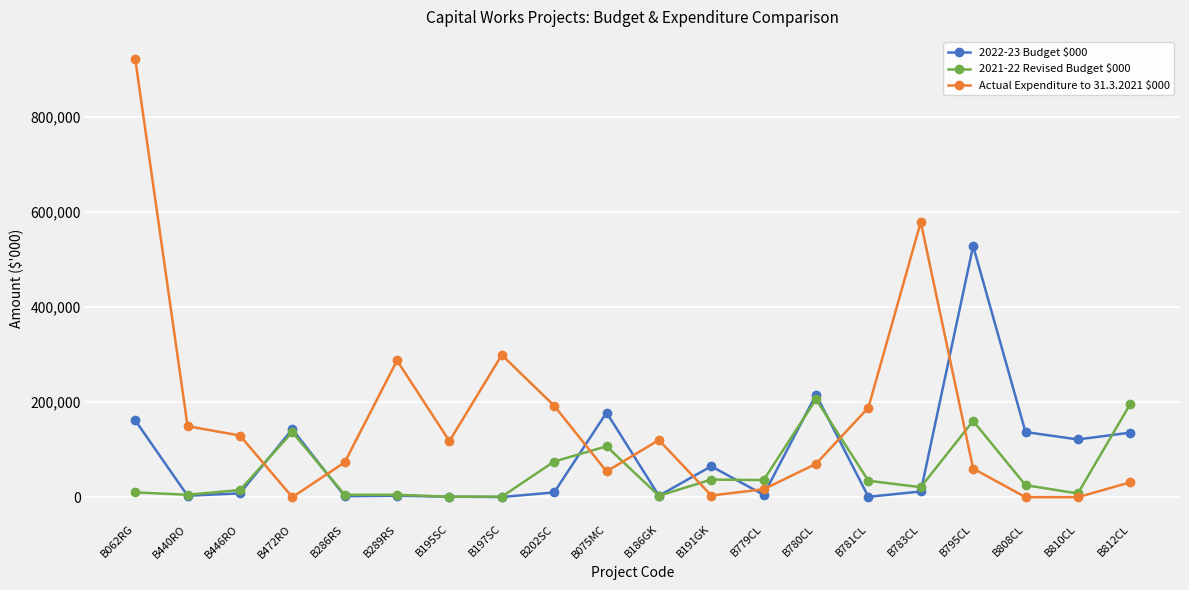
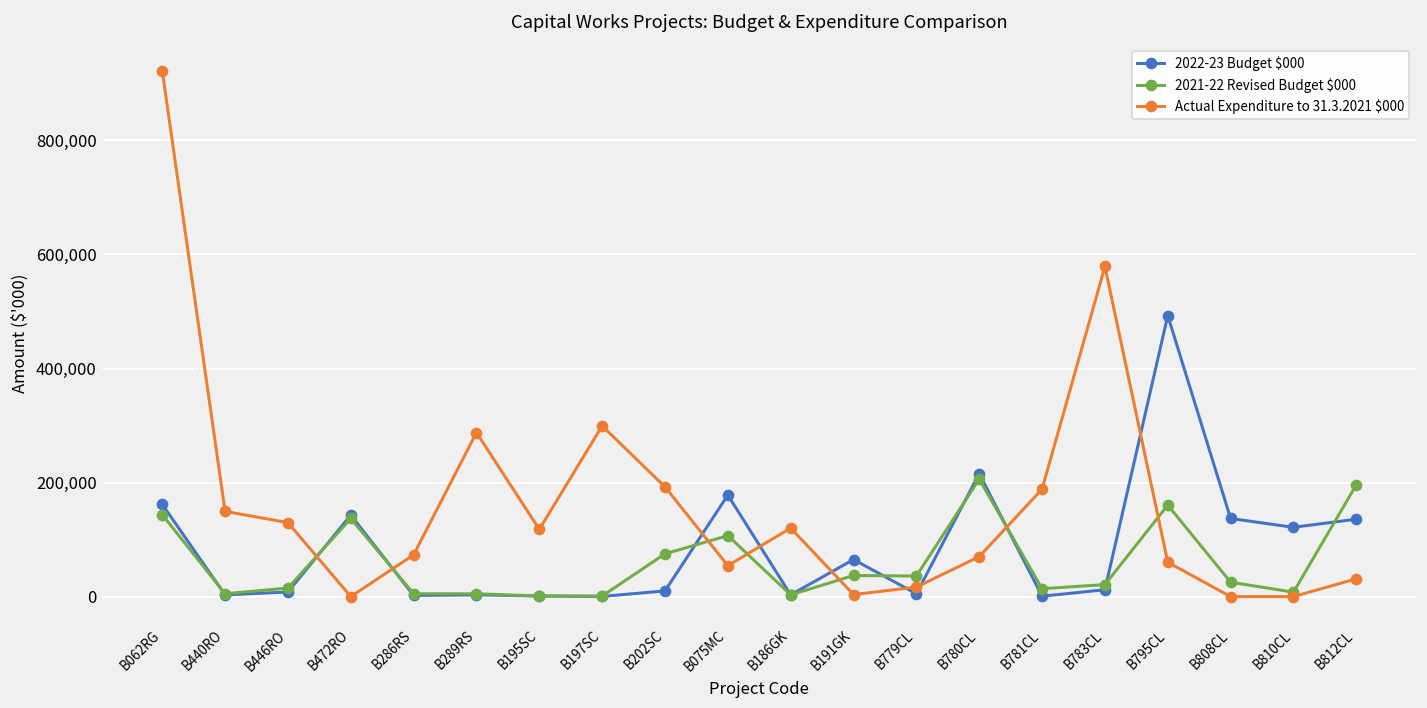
2021-22 Revised Budget $000, B062RG: 10,000 -> 140,000
2021-22 Revised Budget $000, B781CL: 30,000 -> 10,000
2022-23 Budget $000, B795CL: 530,000 -> 490,000
